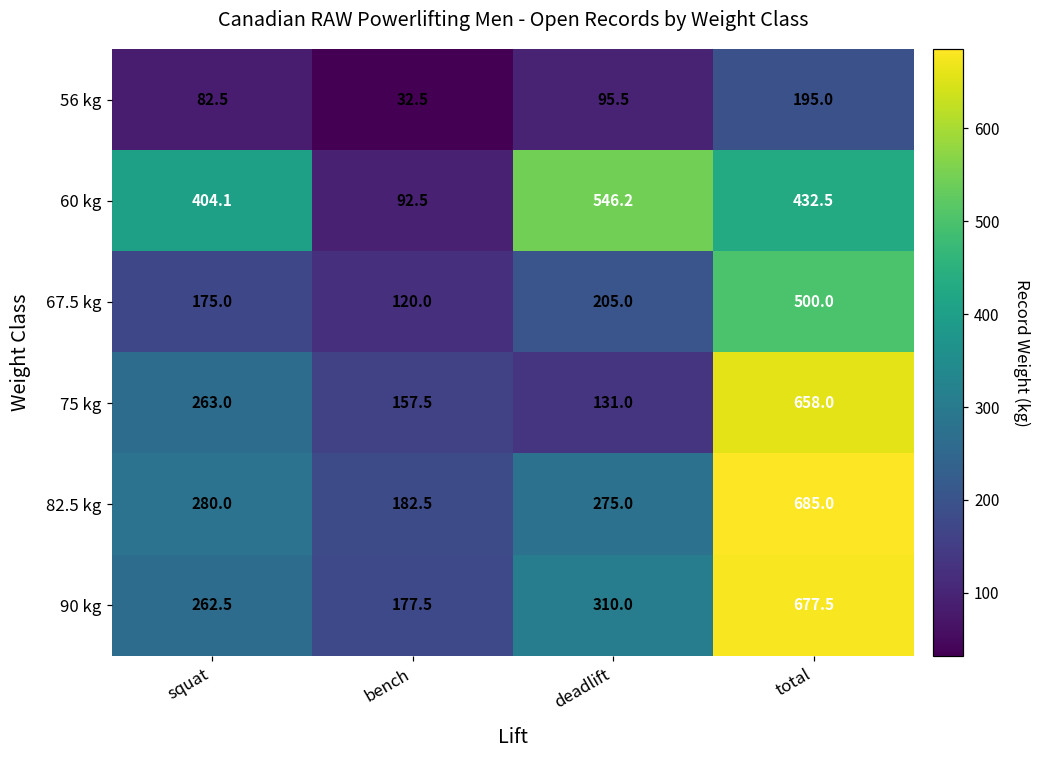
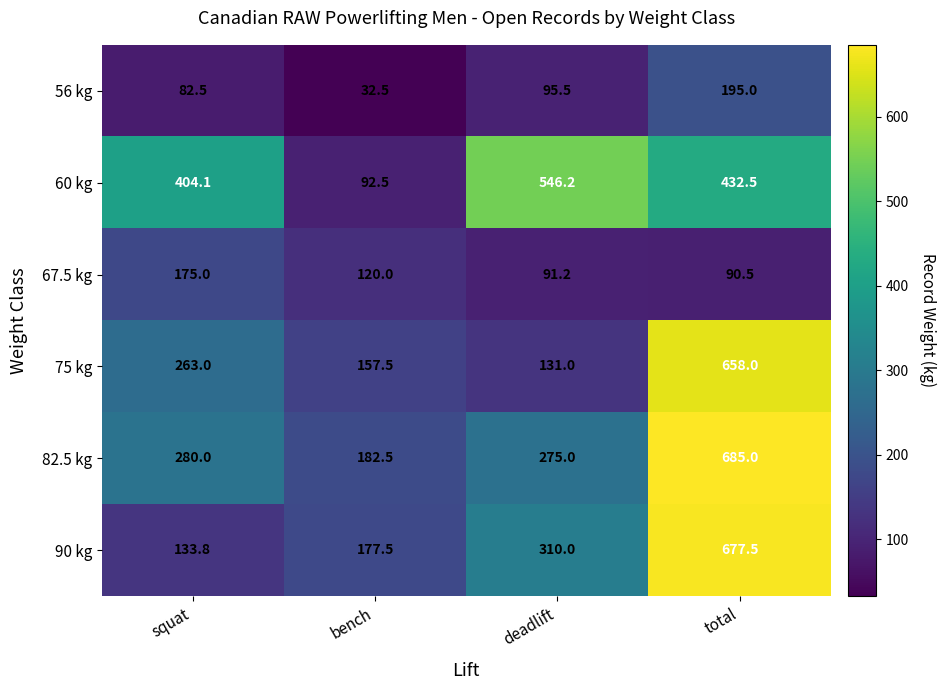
67.5 kg, deadlift: 205.0 -> 91.2
67.5 kg, total: 500.0 -> 90.5
90 kg, squat: 262.5 -> 133.8
